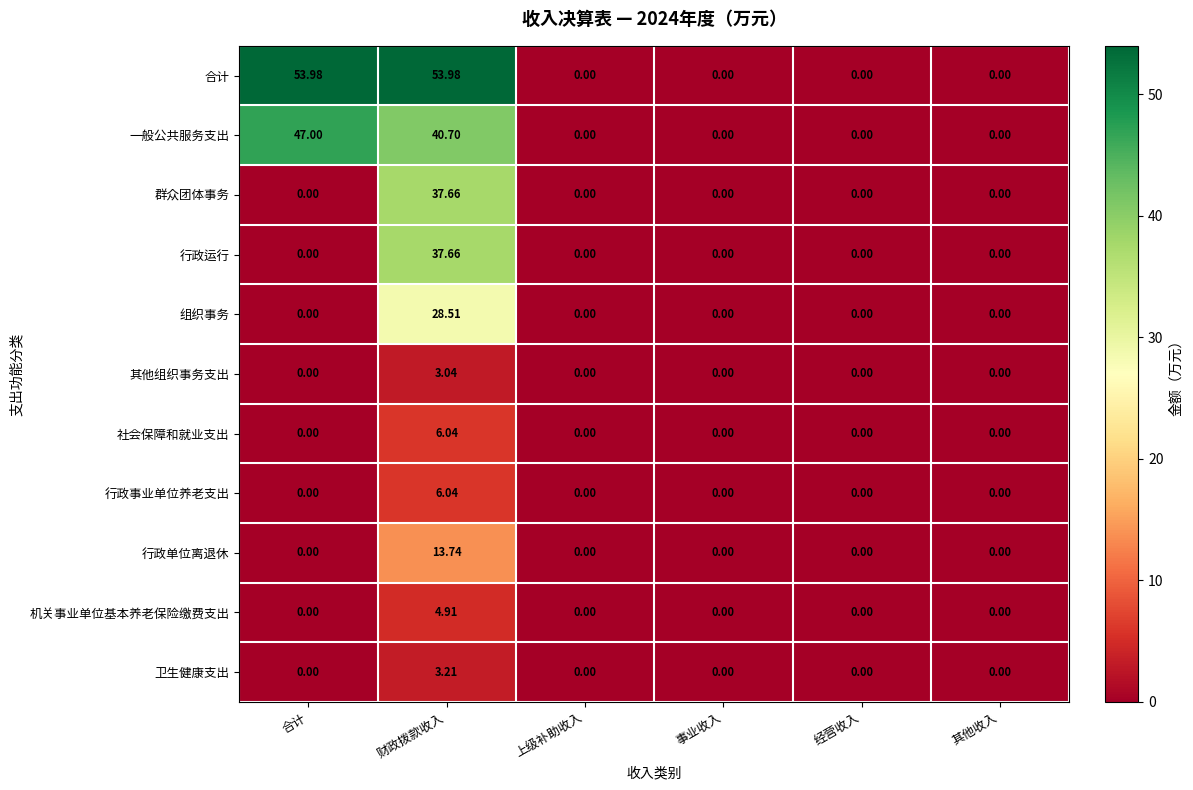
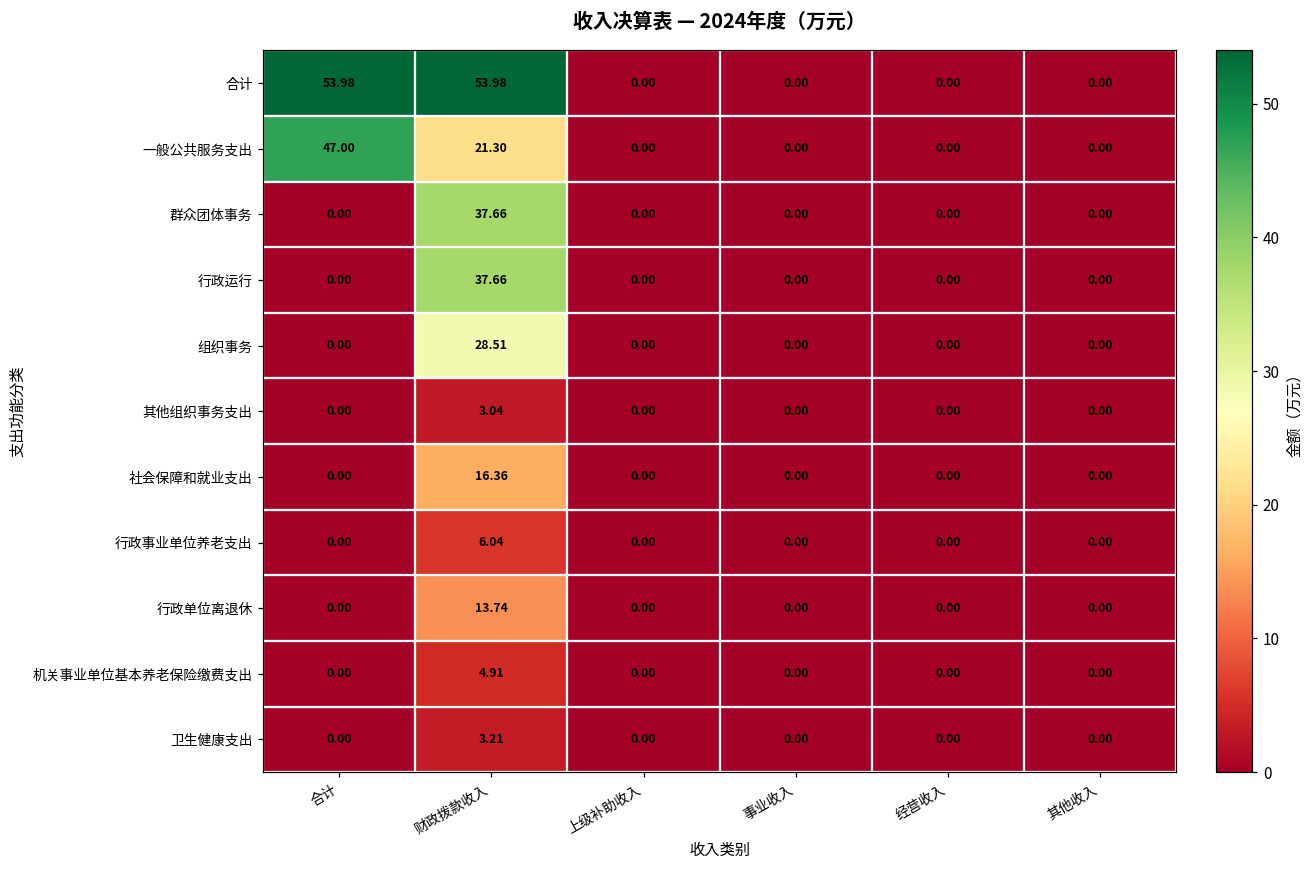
一般公共服务支出, 财政拨款收入: 40.70 -> 21.30
社会保障和就业支出, 财政拨款收入: 6.04 -> 16.36
